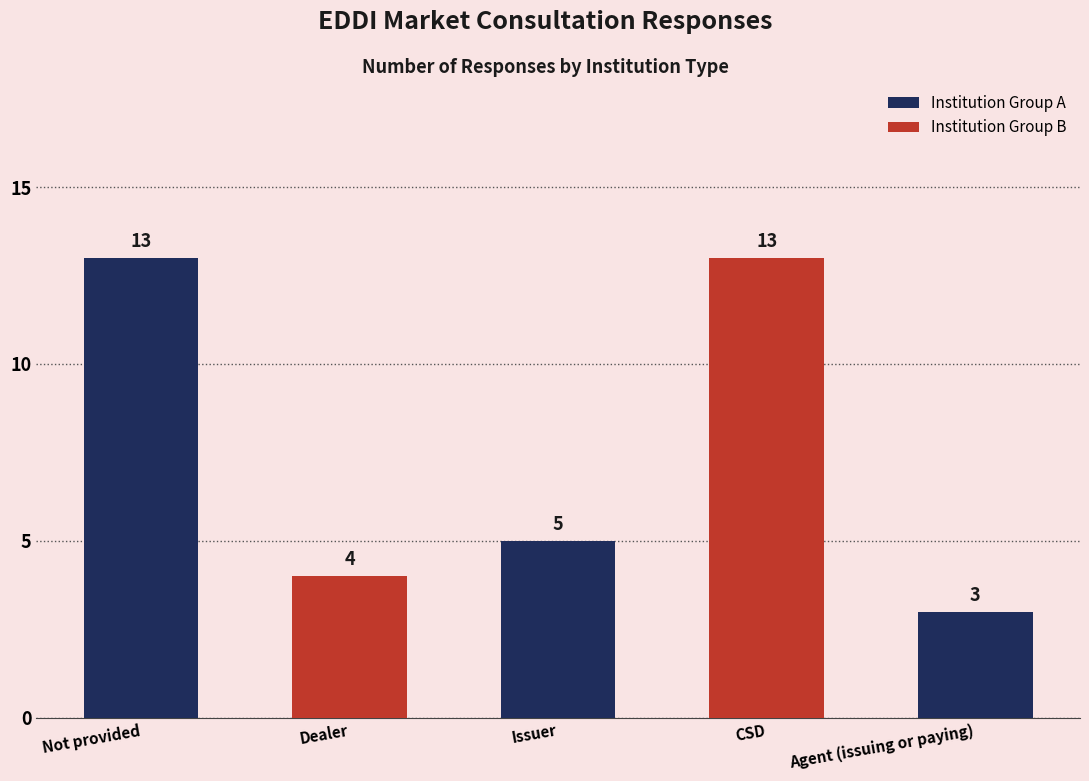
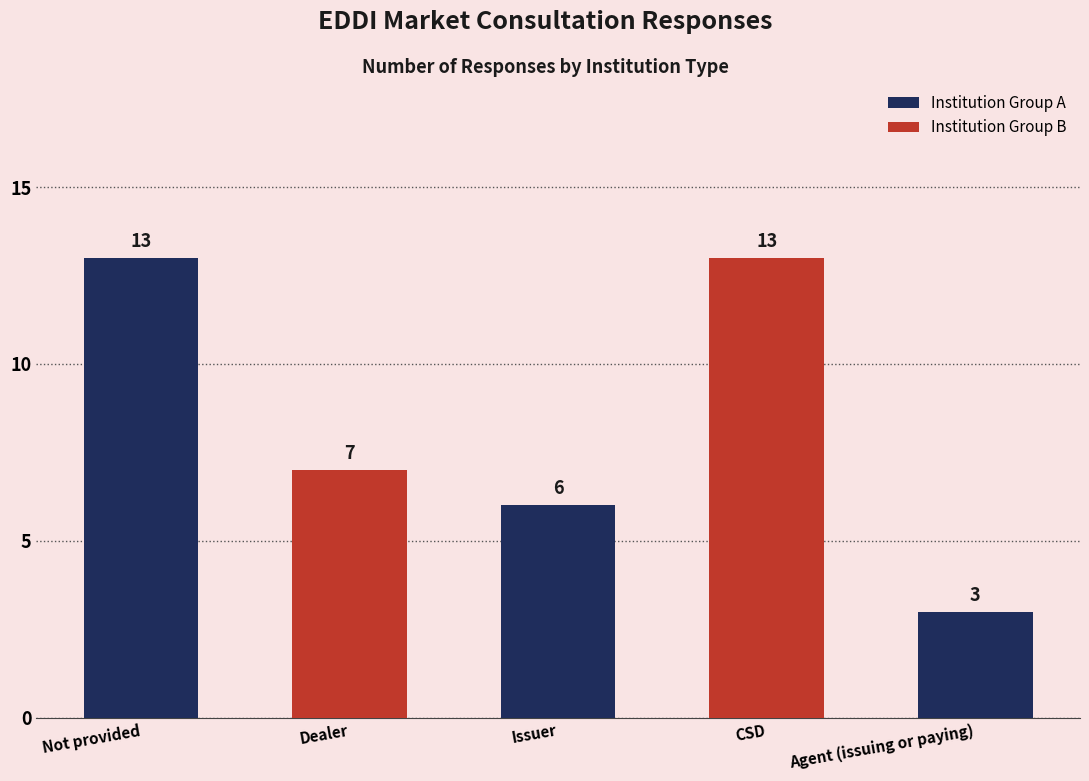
Dealer: 4 -> 7
Issuer: 5 -> 6
